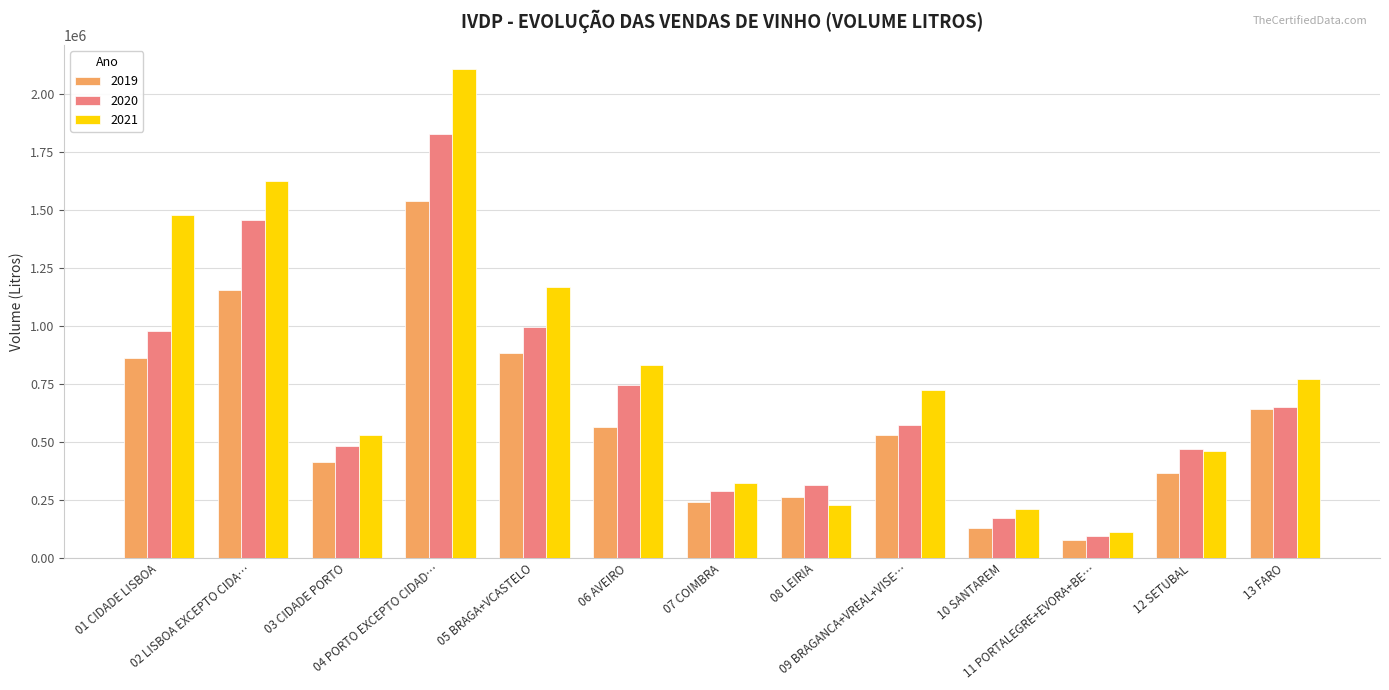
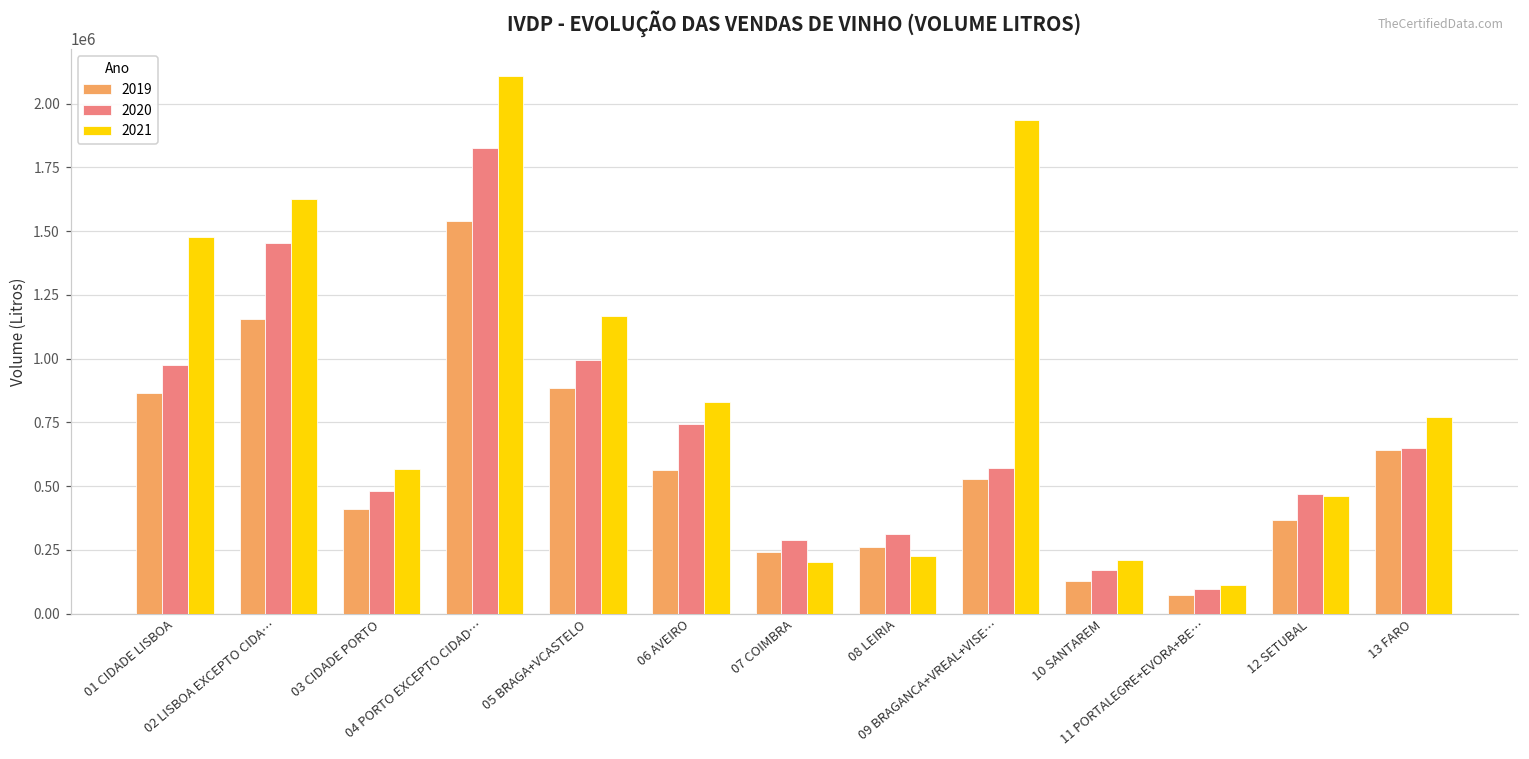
2021, 03 CIDADE PORTO: 530000 -> 570000
2021, 07 COIMBRA: 320000 -> 200000
2021, 09 BRAGANCA+VREAL+VISE…: 720000 -> 1940000
